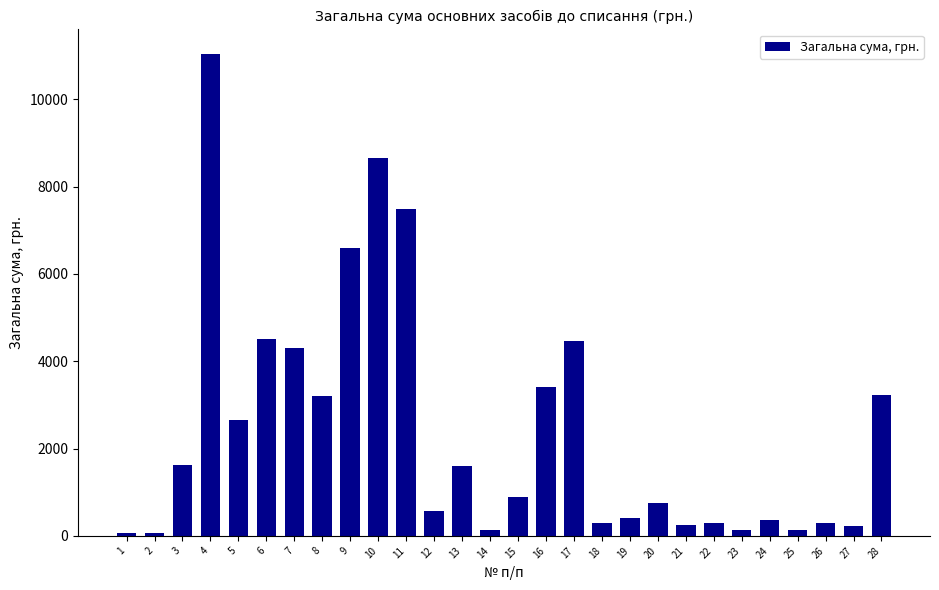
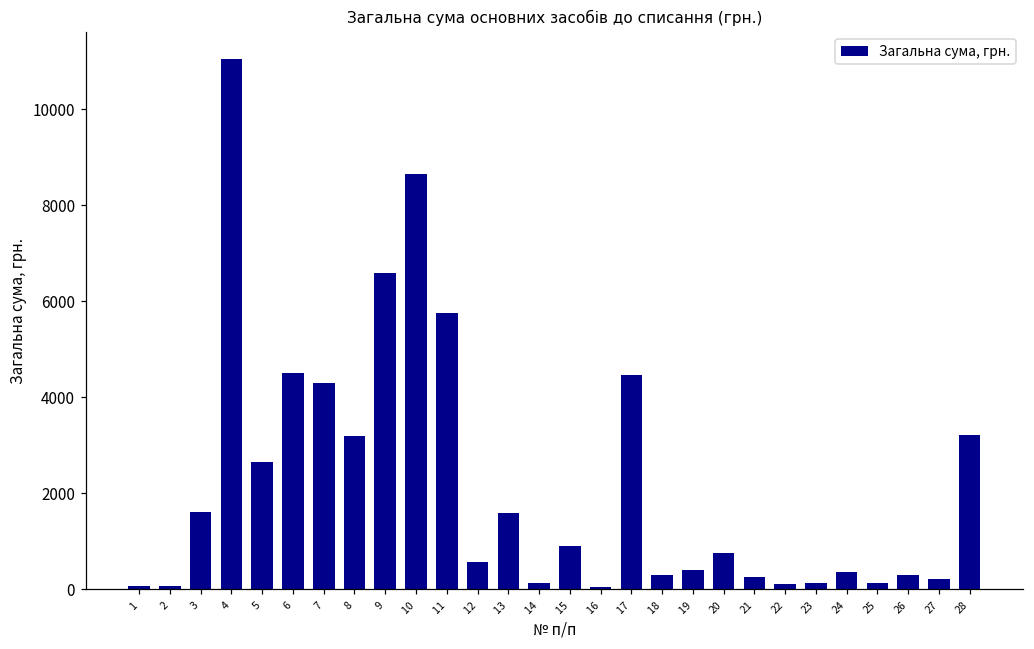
11: 7500 -> 5800
16: 3400 -> 100
22: 300 -> 100
